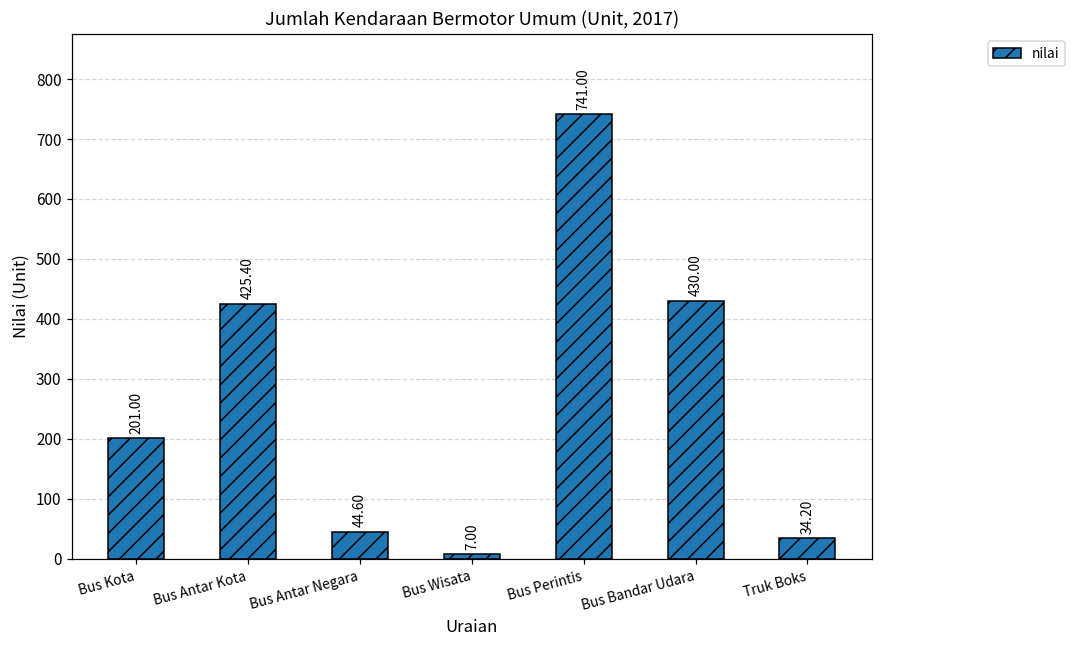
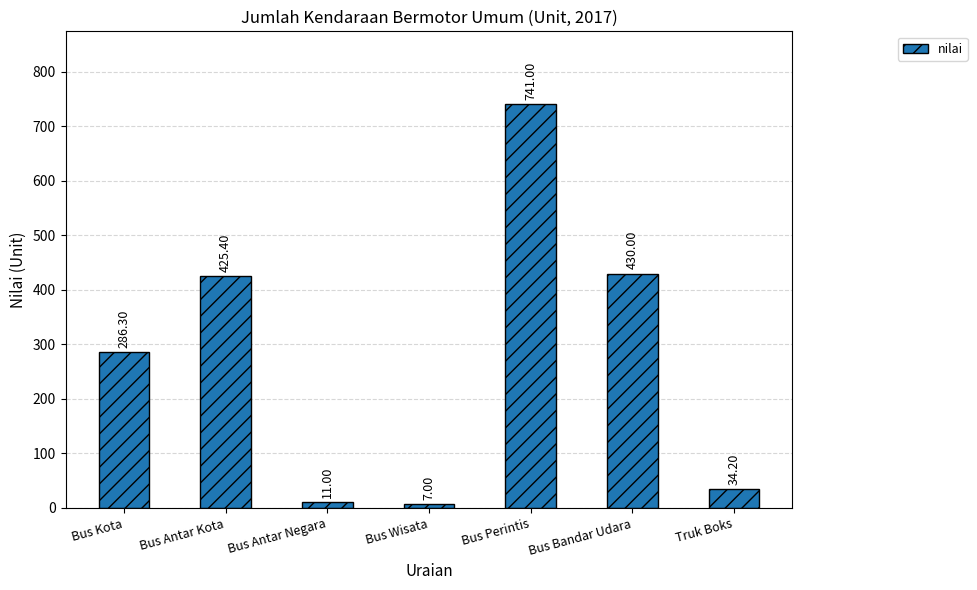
Bus Kota: 201.00 -> 286.30
Bus Antar Negara: 44.60 -> 11.00
